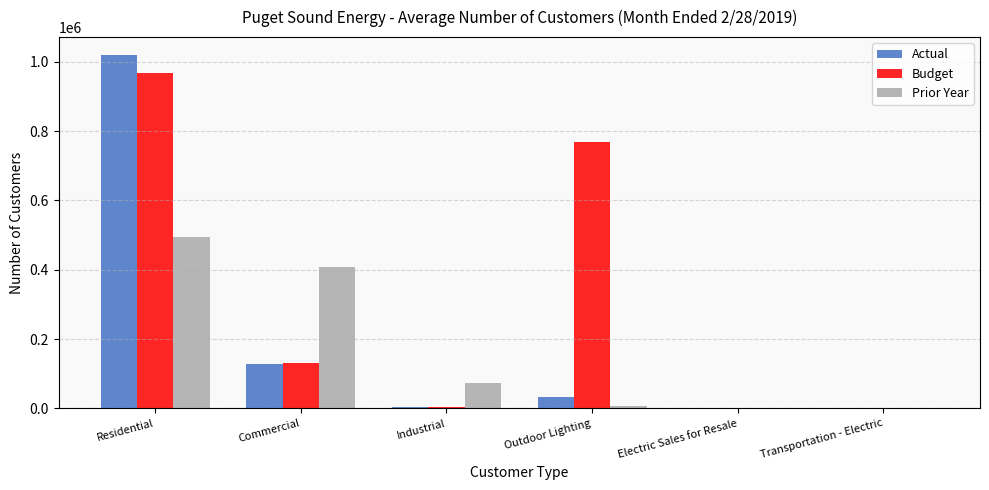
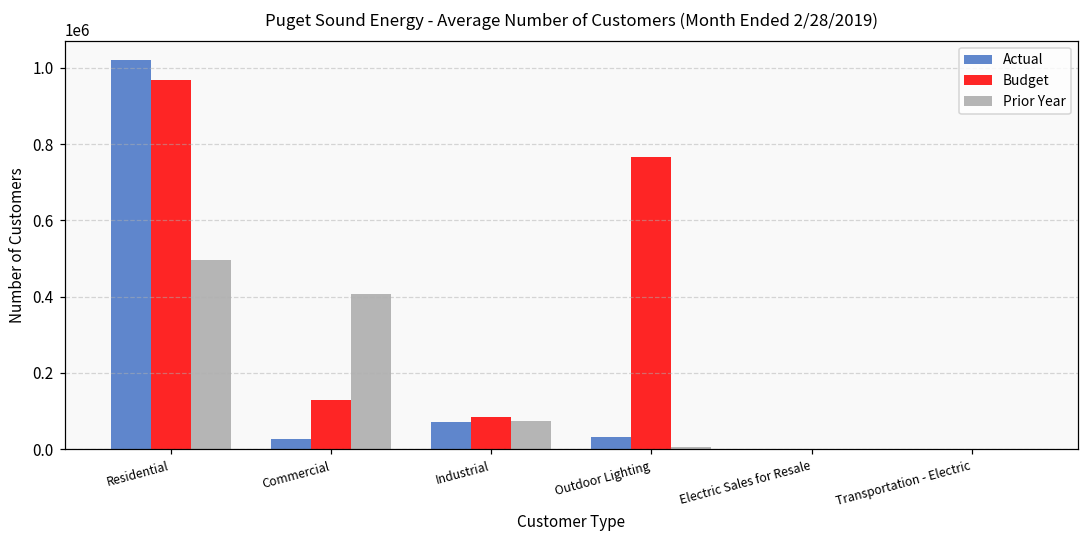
Actual, Commercial: 130000 -> 30000
Actual, Industrial: 0 -> 70000
Budget, Industrial: 0 -> 80000
